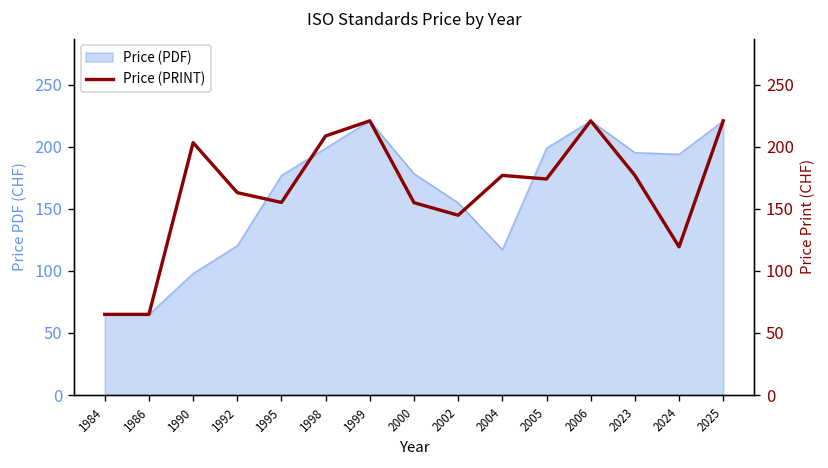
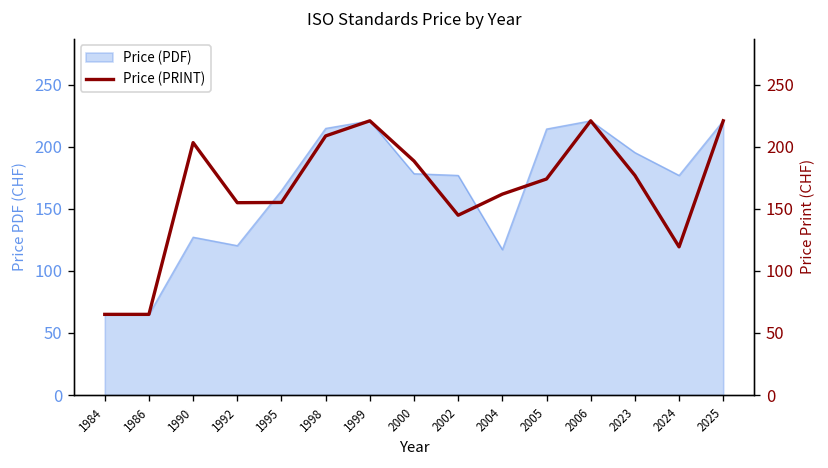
Price (PDF), 1990: 98 -> 127
Price (PDF), 1995: 177 -> 165
Price (PDF), 1998: 199 -> 215
Price (PDF), 2002: 155 -> 177
Price (PDF), 2005: 199 -> 214
Price (PDF), 2024: 194 -> 177
Price (PRINT), 1992: 163 -> 155
Price (PRINT), 2000: 155 -> 189
Price (PRINT), 2004: 177 -> 162
